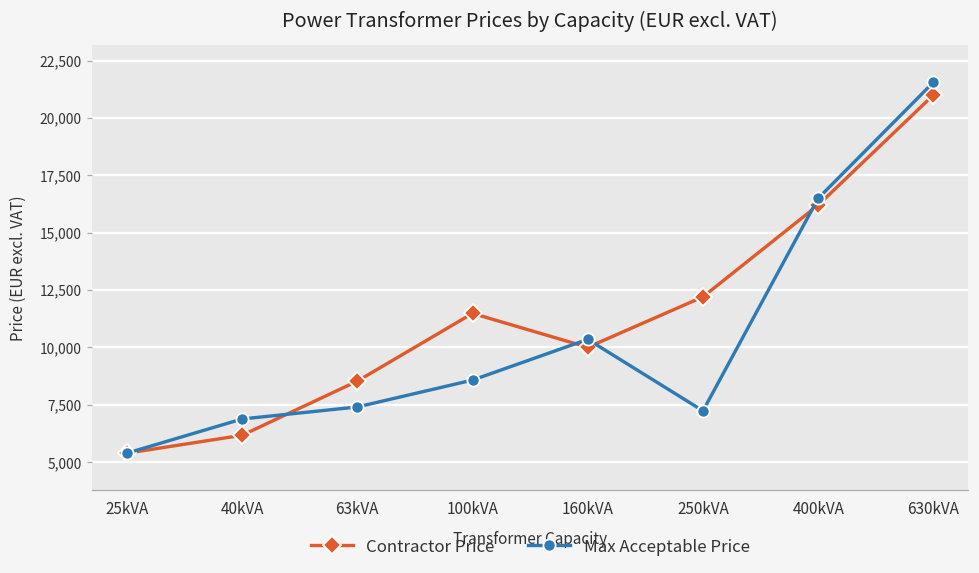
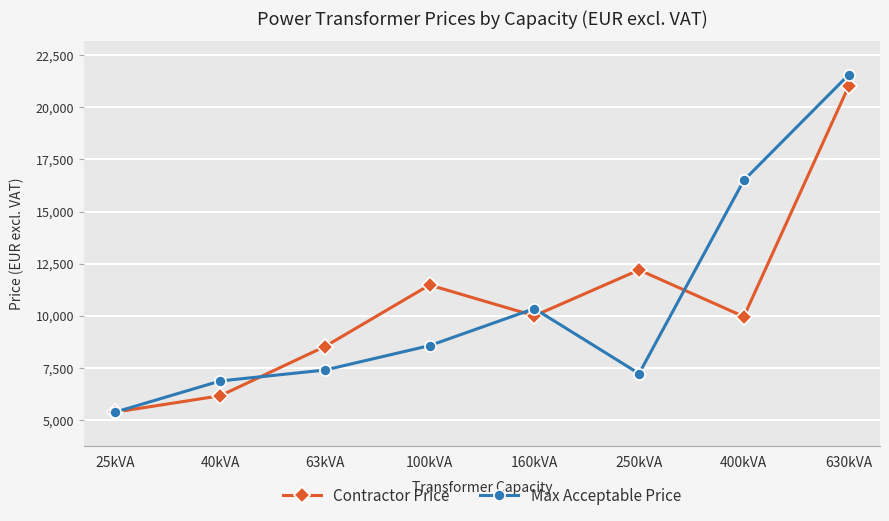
Contractor Price, 400kVA: 16,200 -> 10,000
